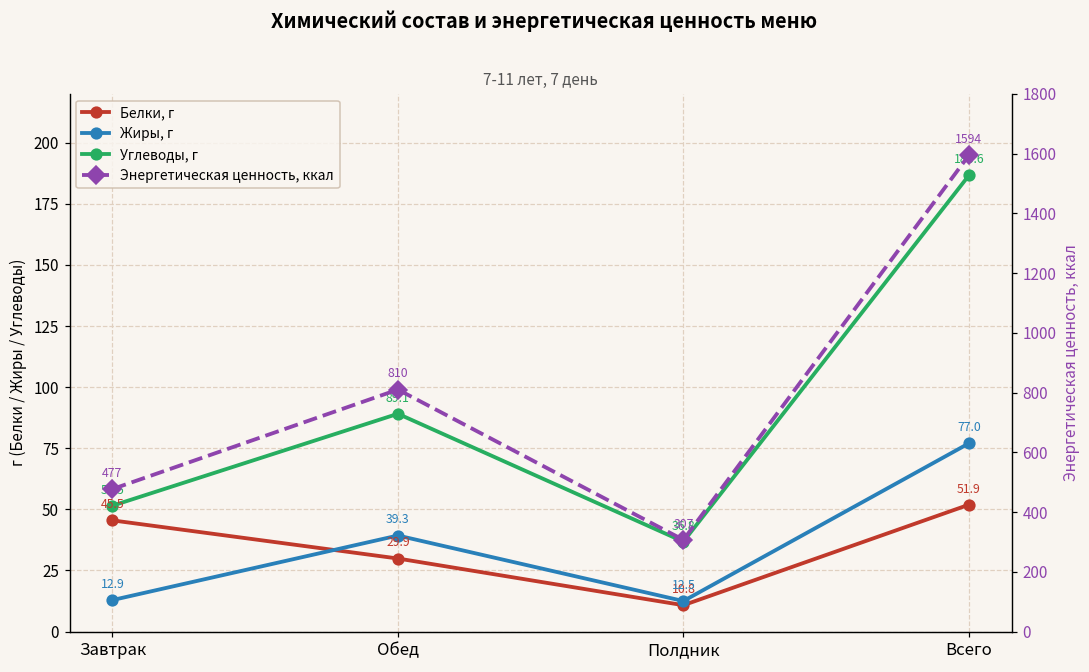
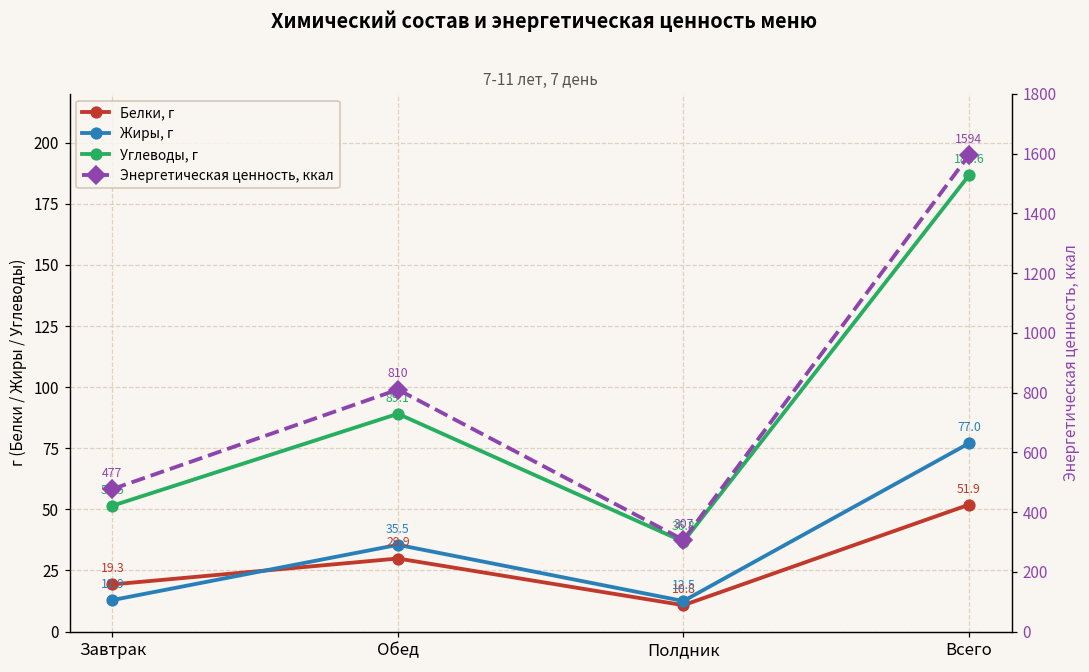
Белки, г, Завтрак: 45.5 -> 19.3
Жиры, г, Обед: 39.3 -> 35.5
